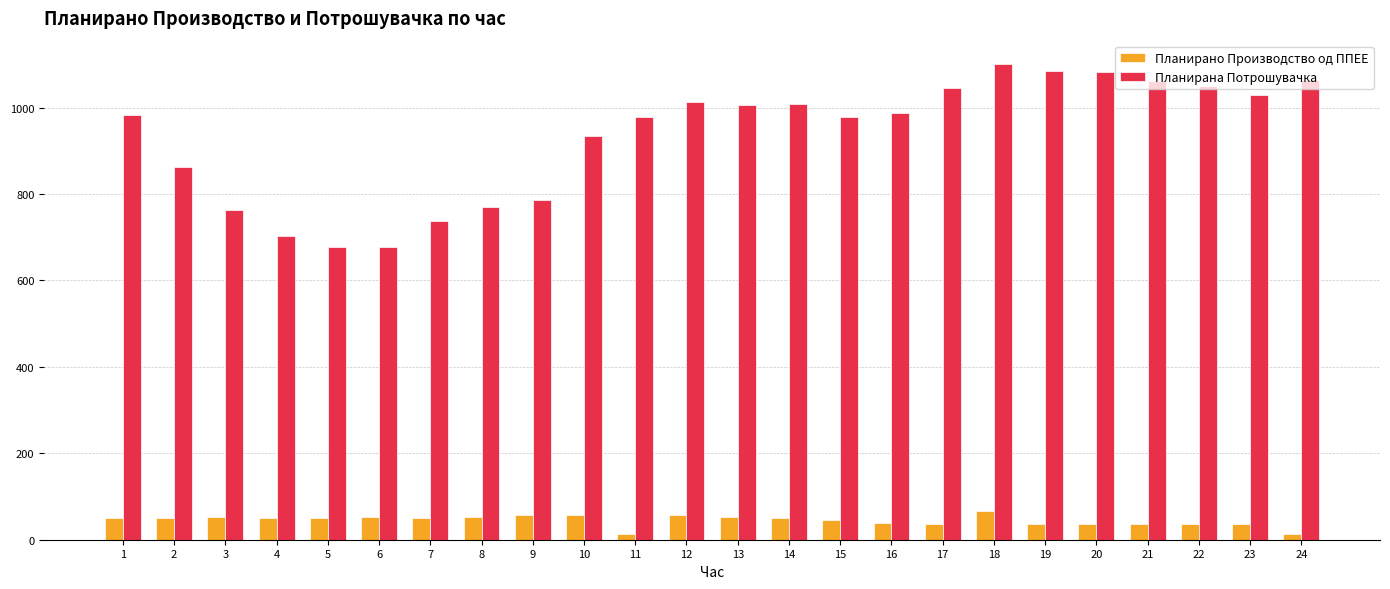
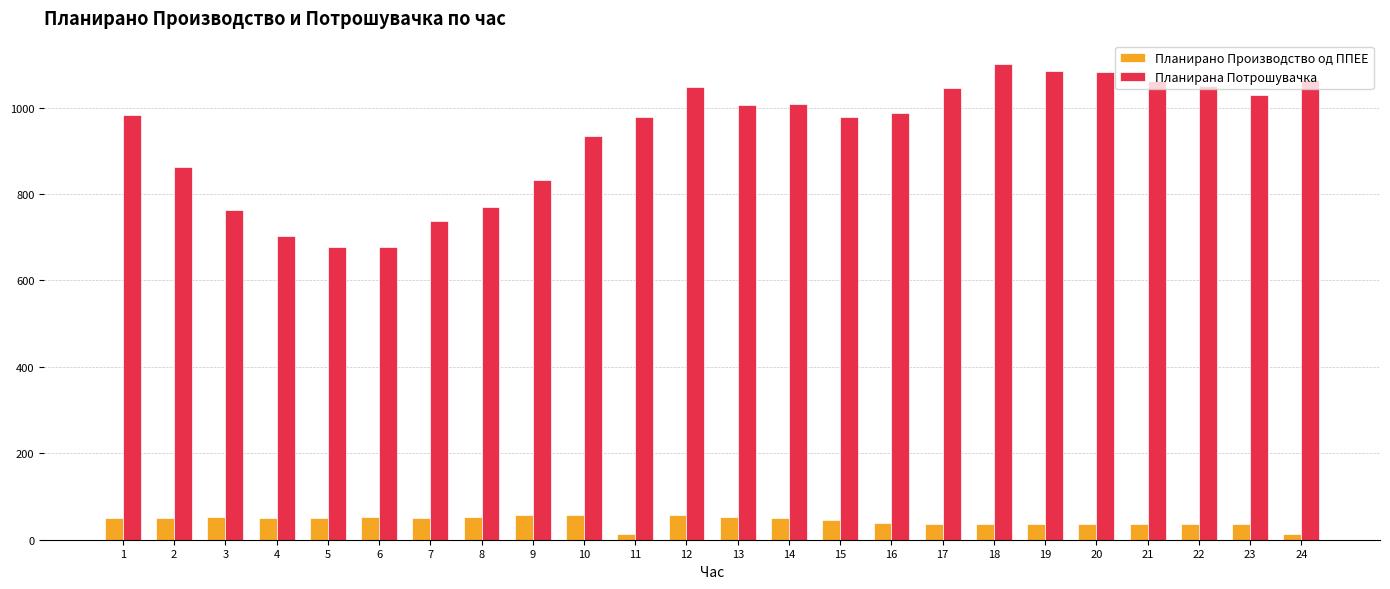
Планирана Потрошувачка, 9: 790 -> 830
Планирана Потрошувачка, 12: 1010 -> 1050
Планирано Производство од ППЕЕ, 18: 70 -> 40
